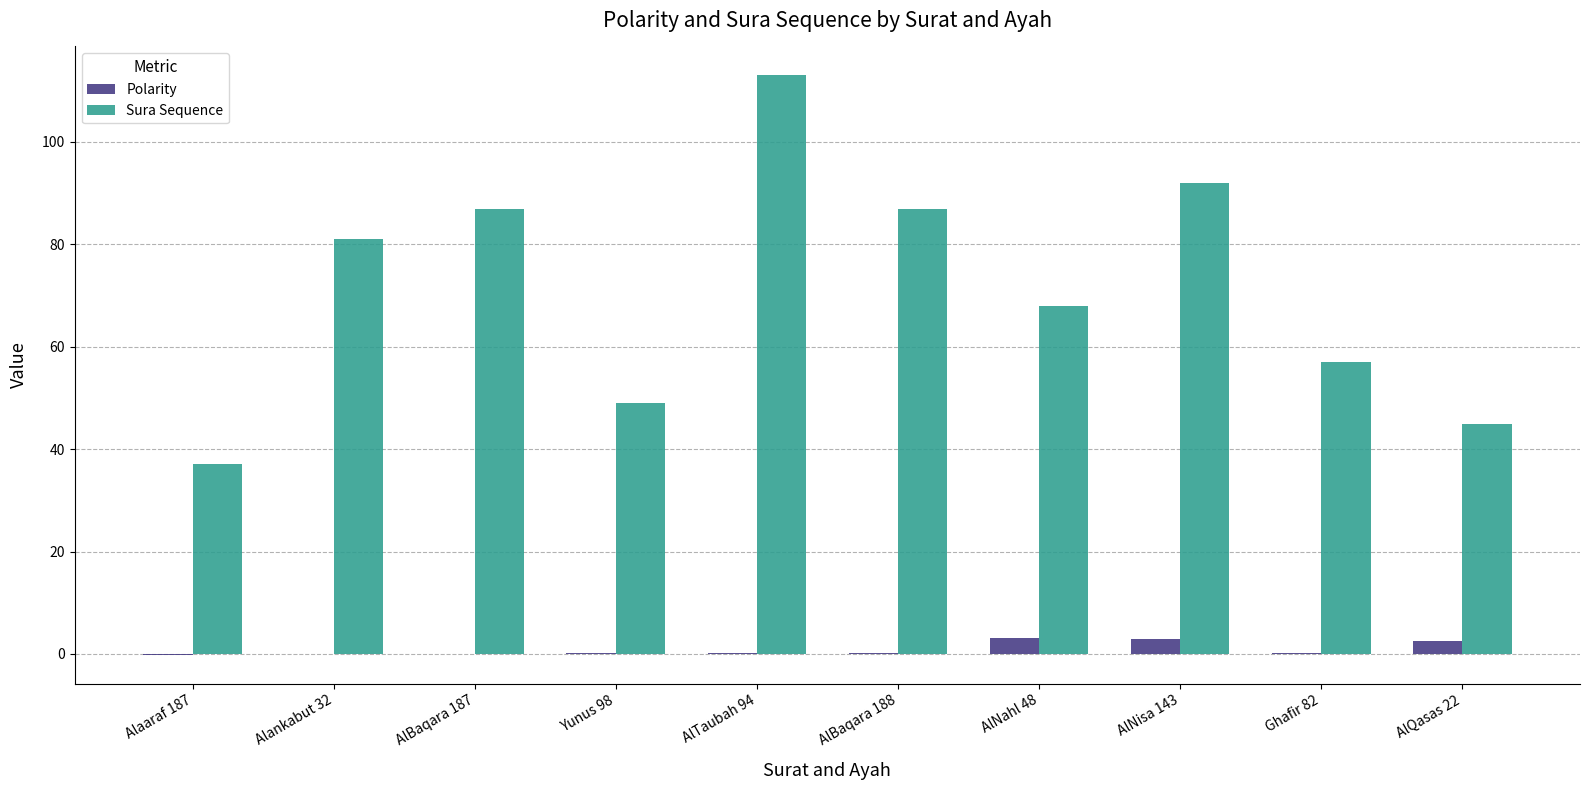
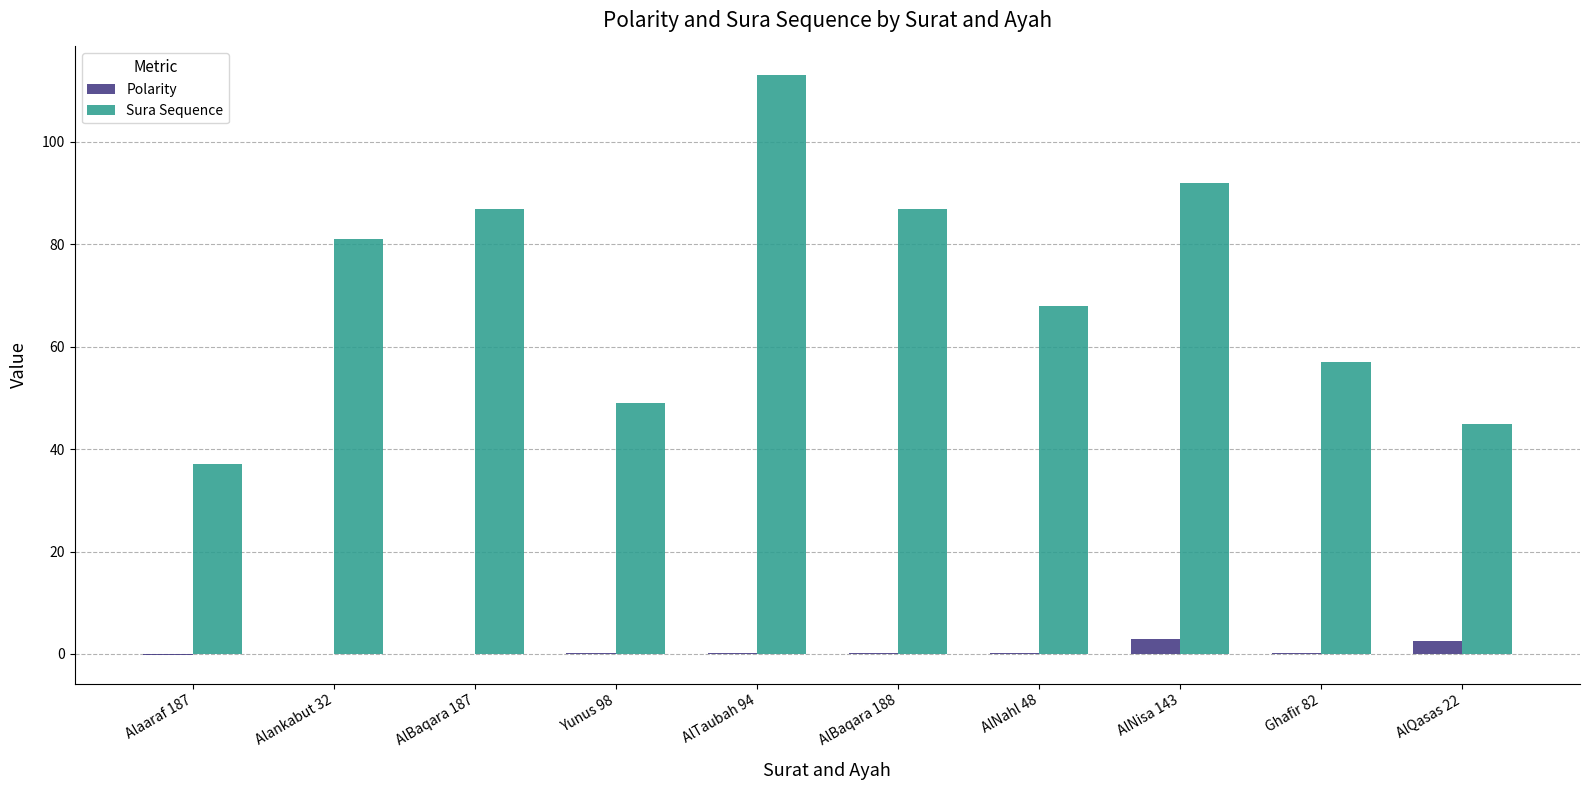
Polarity, AlNahl 48: 3 -> 0
